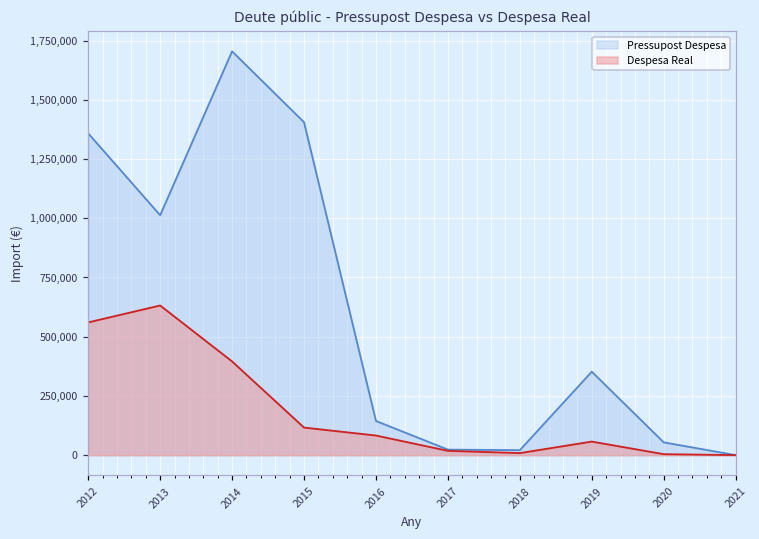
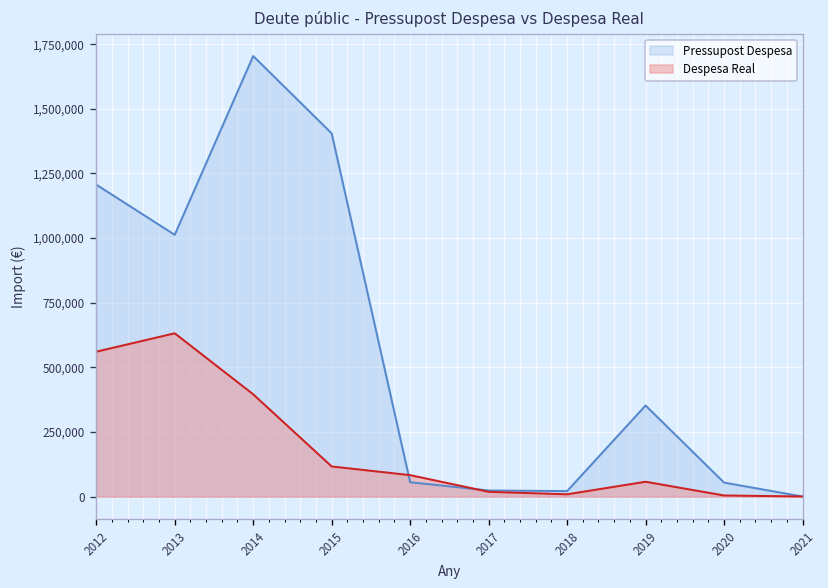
Pressupost Despesa, 2012: 1,360,000 -> 1,210,000
Pressupost Despesa, 2016: 140,000 -> 60,000
